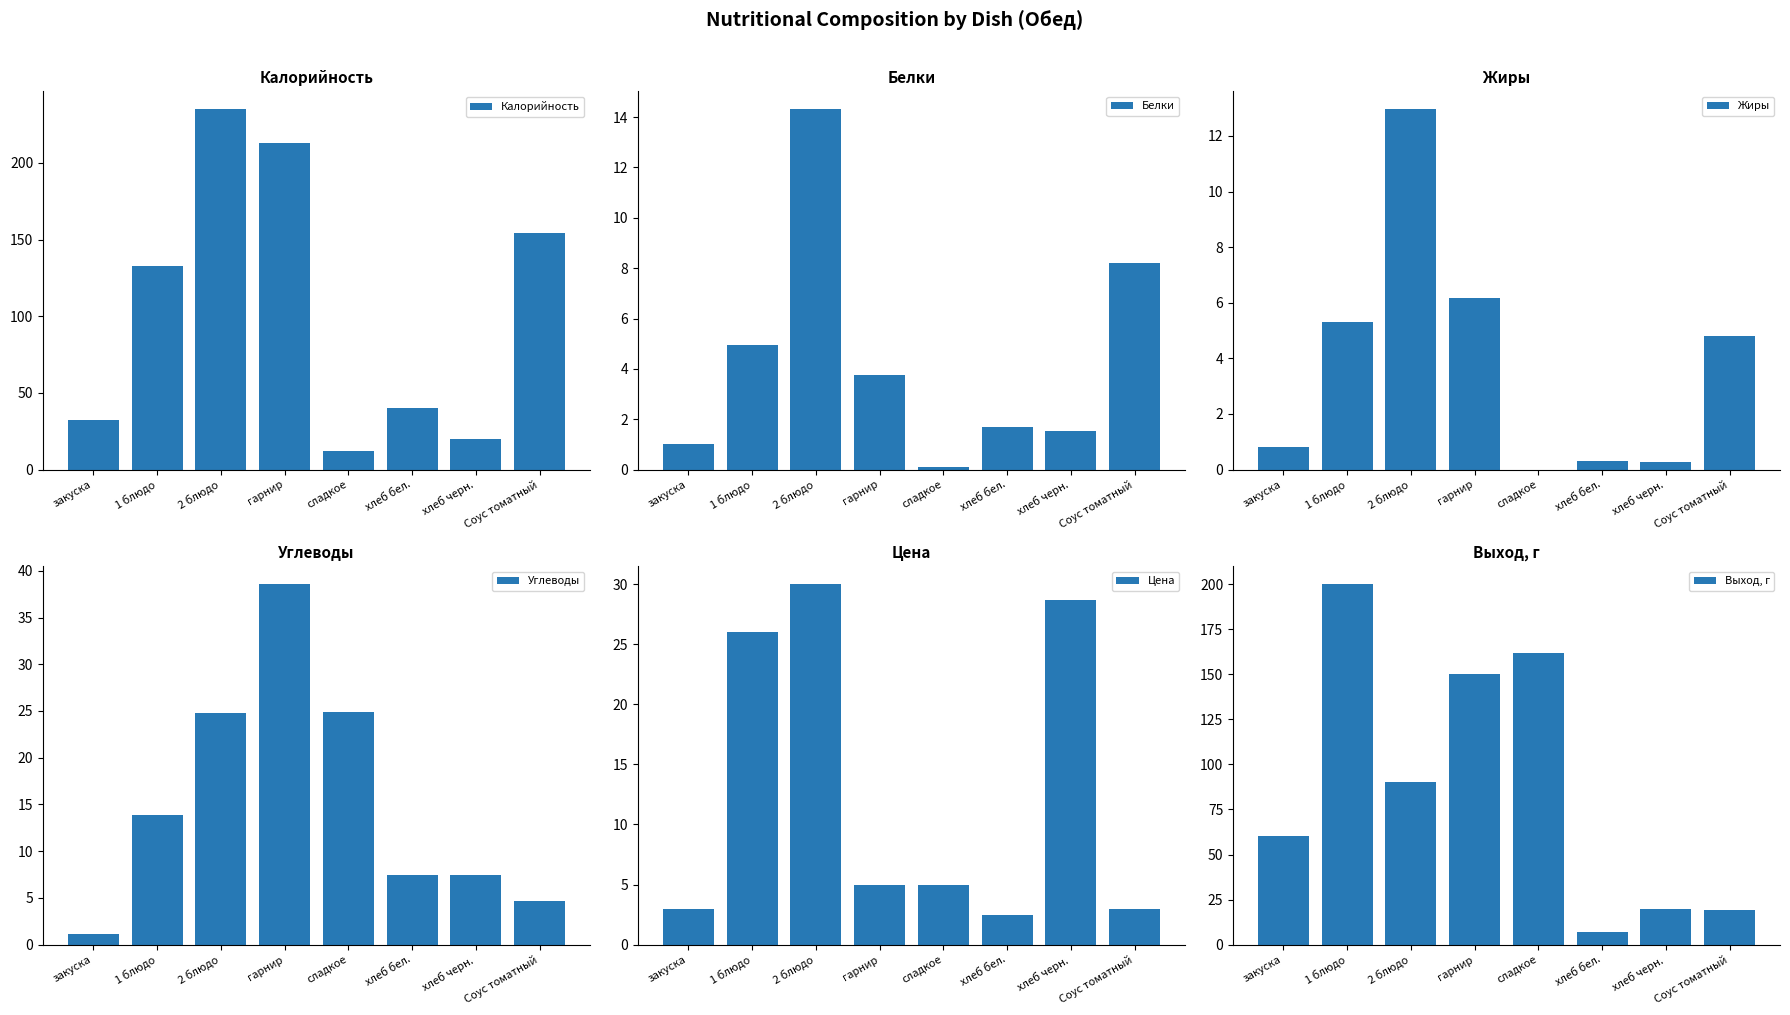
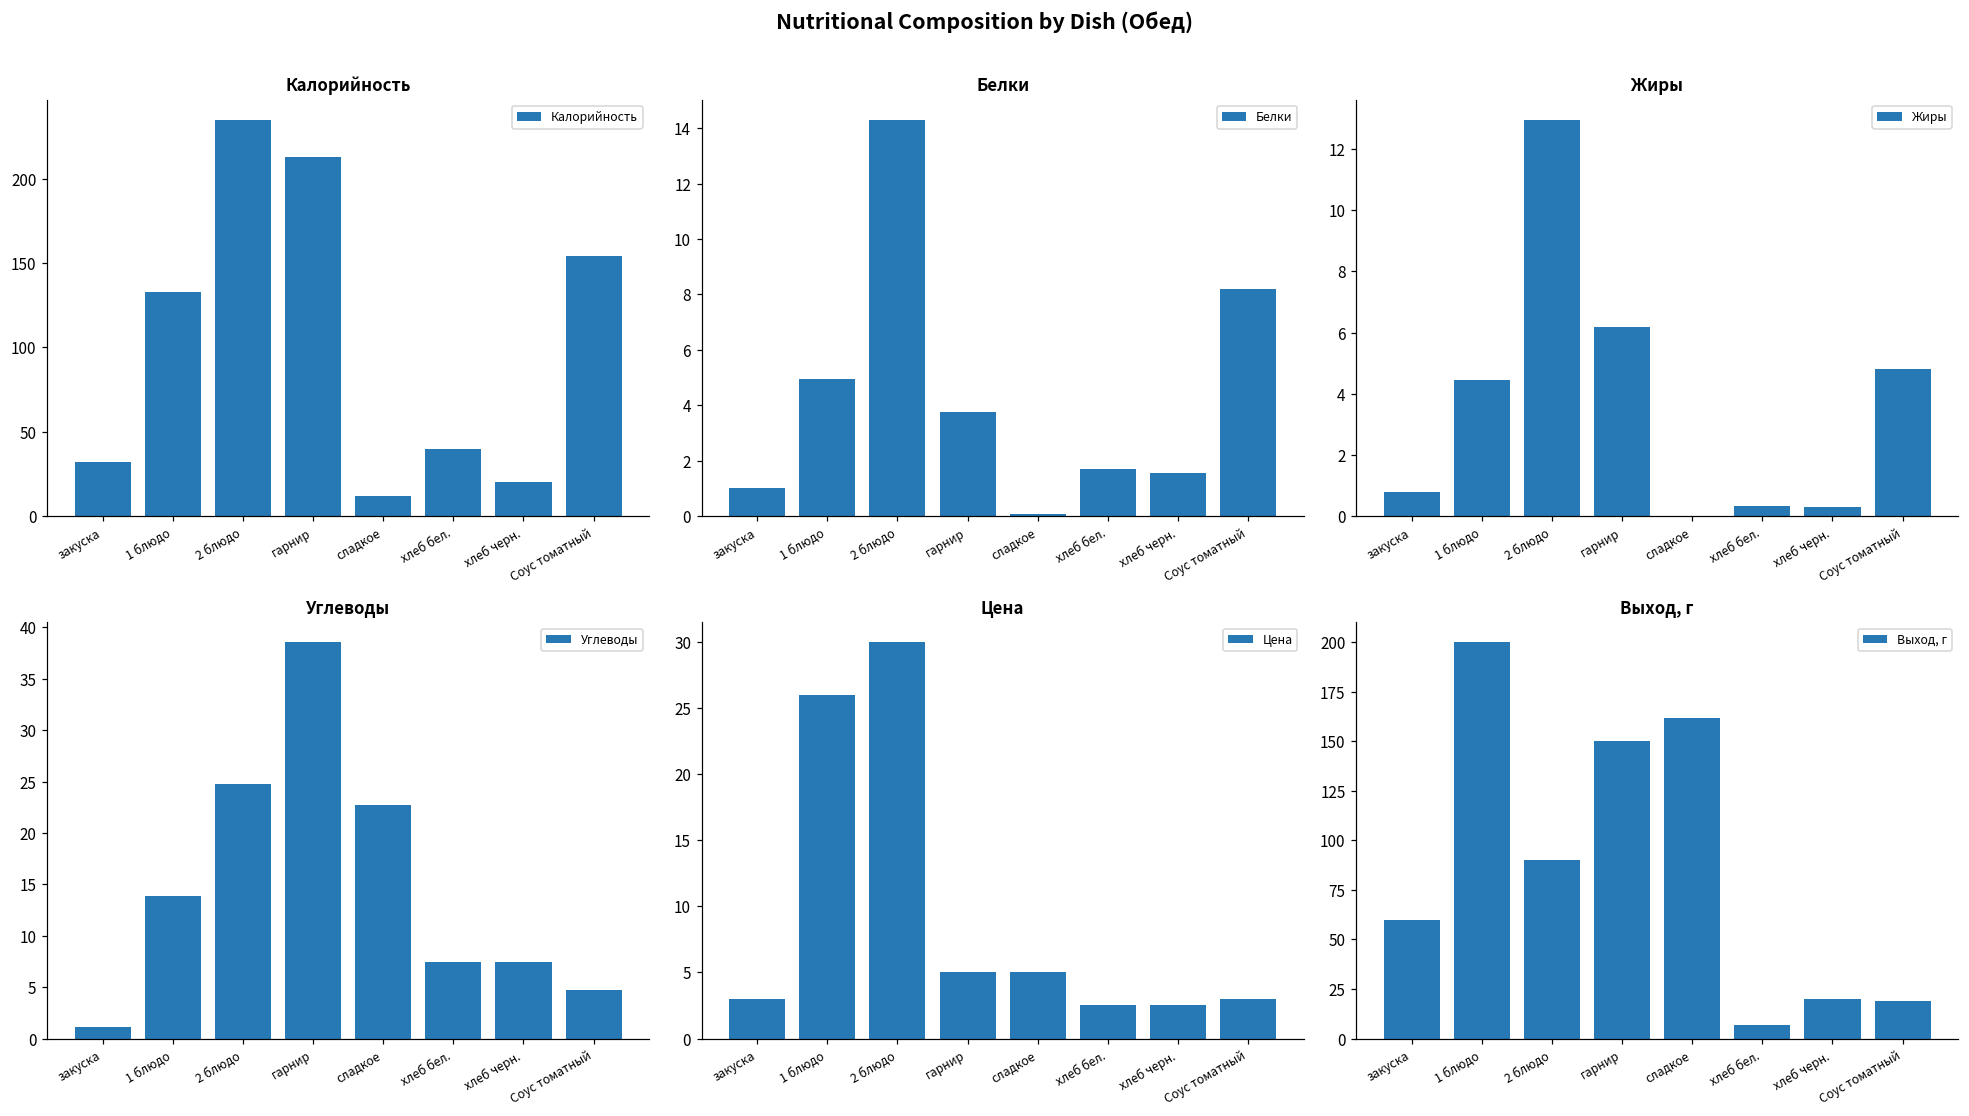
Жиры, 1 блюдо: 5.3 -> 4.5
Углеводы, сладкое: 25 -> 23
Цена, хлеб черн.: 28.7 -> 2.5
